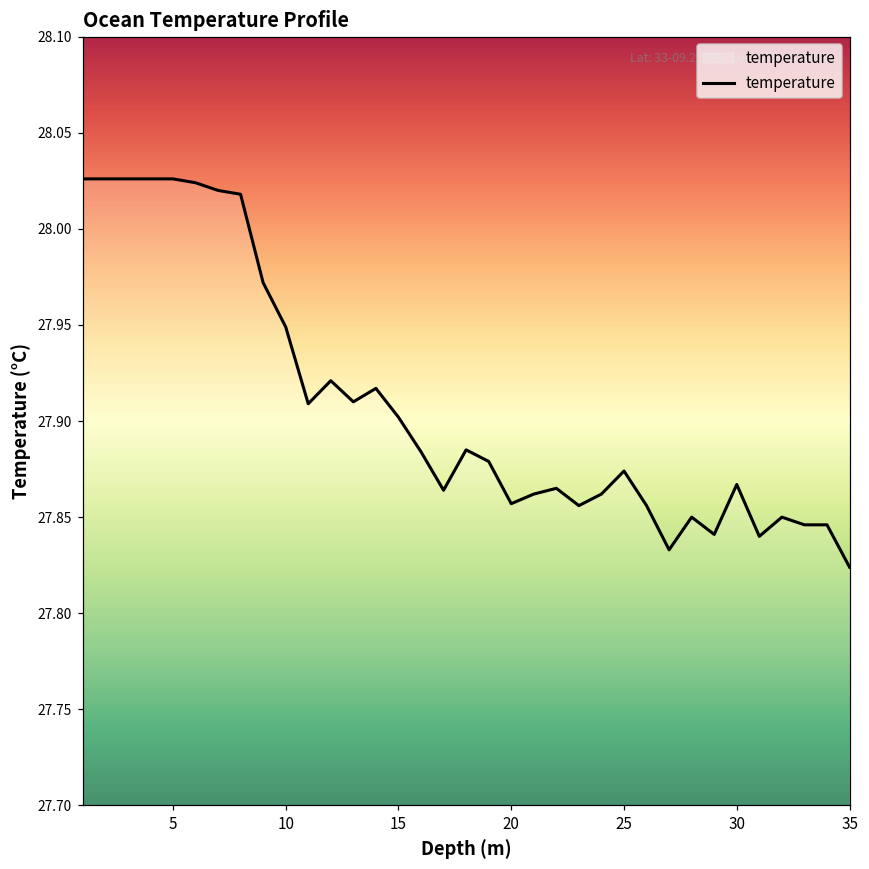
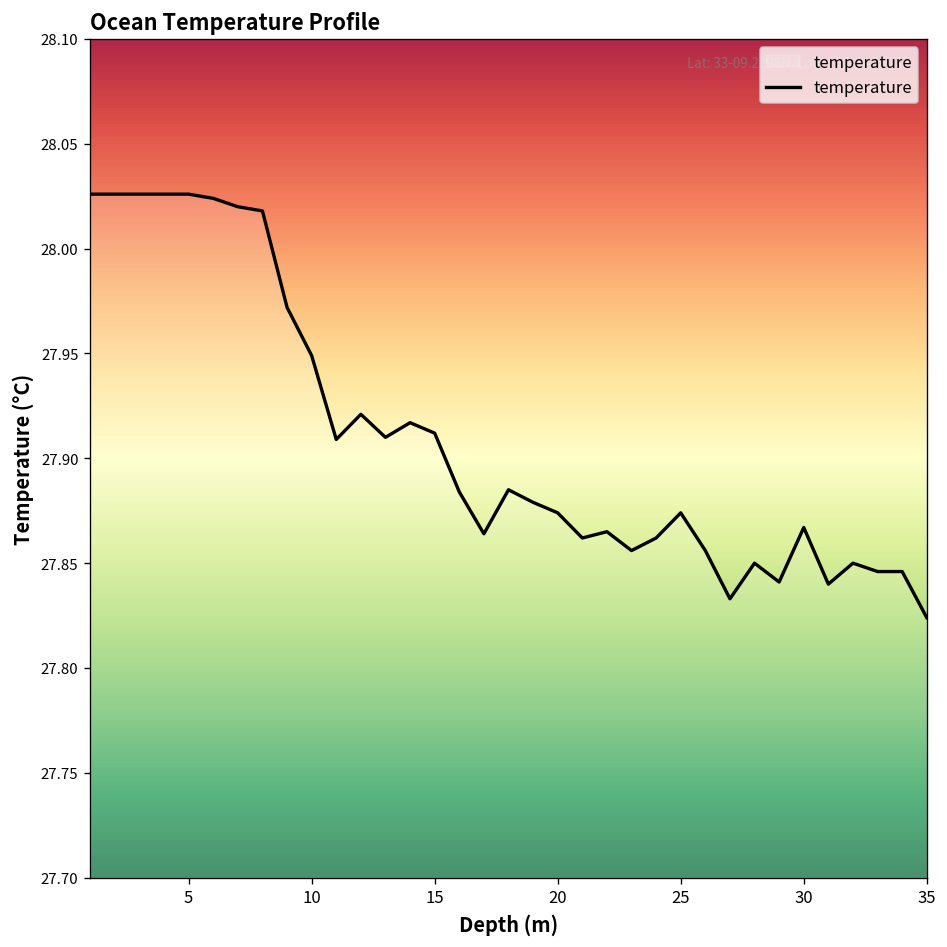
15: 27.902 -> 27.912
20: 27.857 -> 27.874
